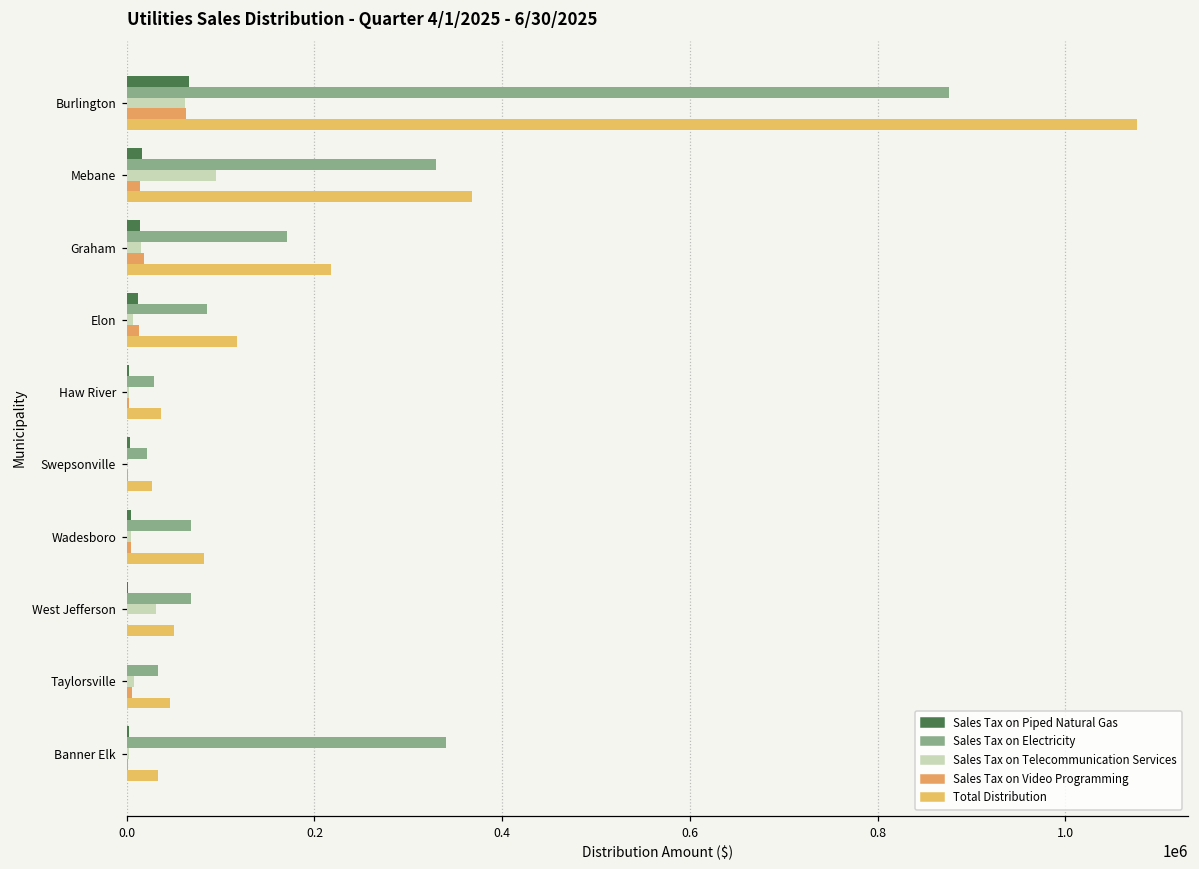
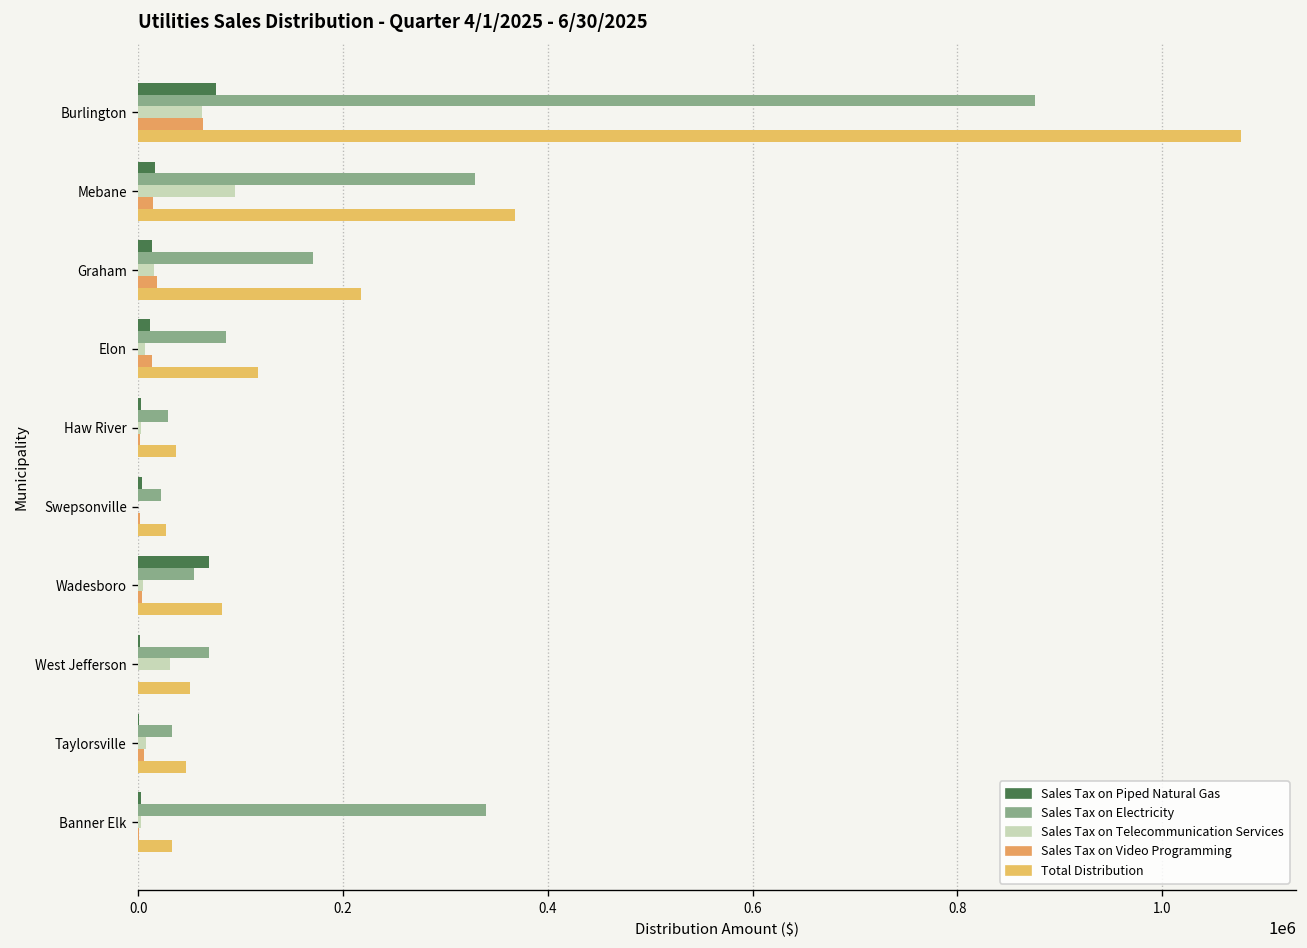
Sales Tax on Piped Natural Gas, Burlington: 70000 -> 80000
Sales Tax on Piped Natural Gas, Wadesboro: 0 -> 70000
Sales Tax on Electricity, Wadesboro: 70000 -> 50000
